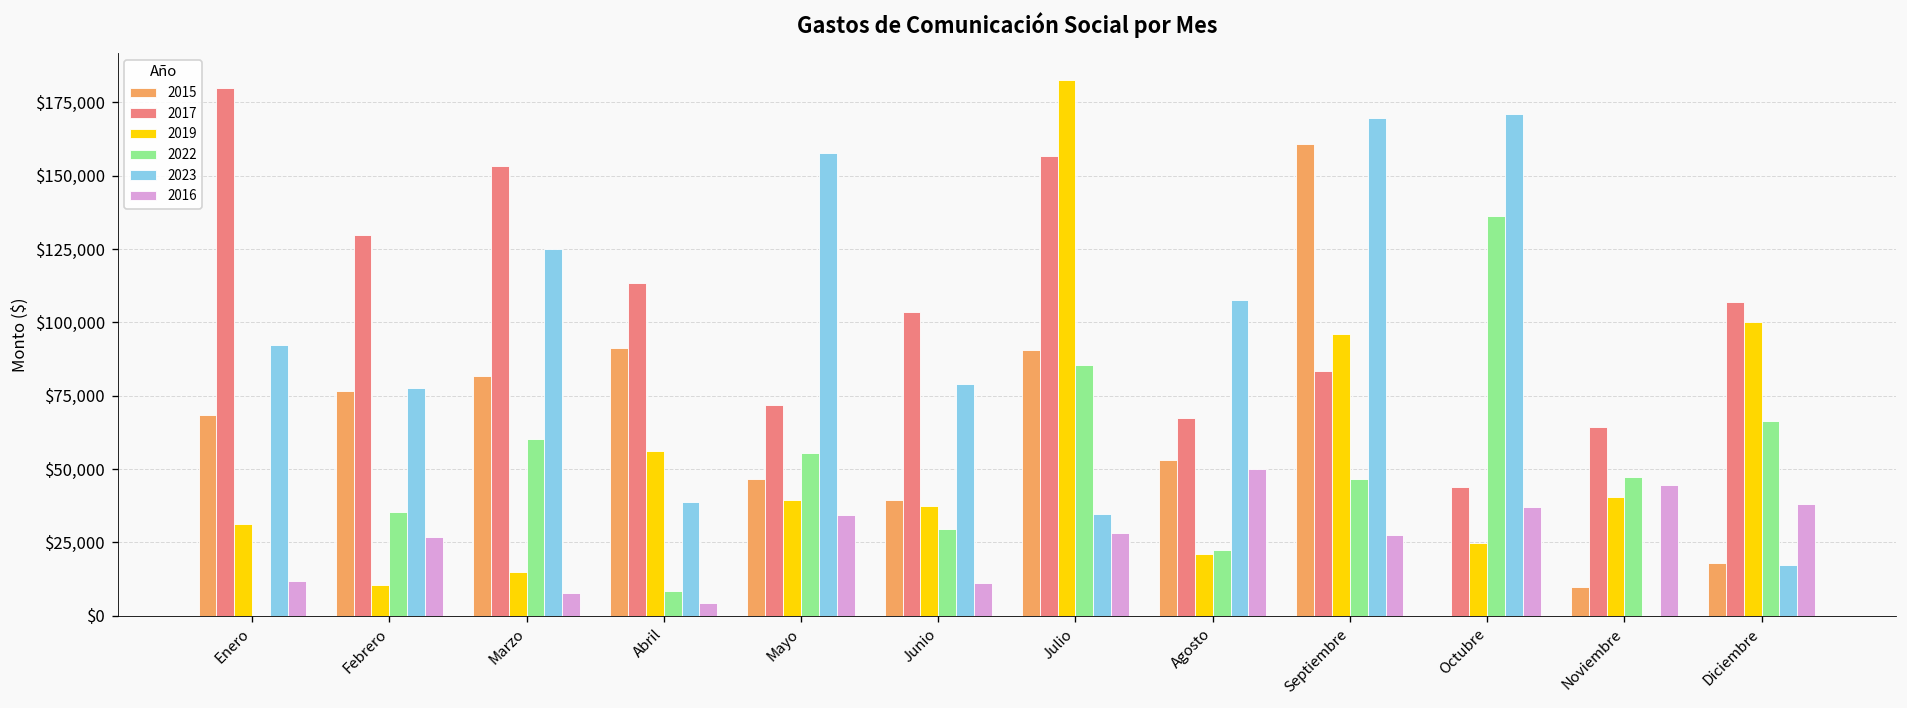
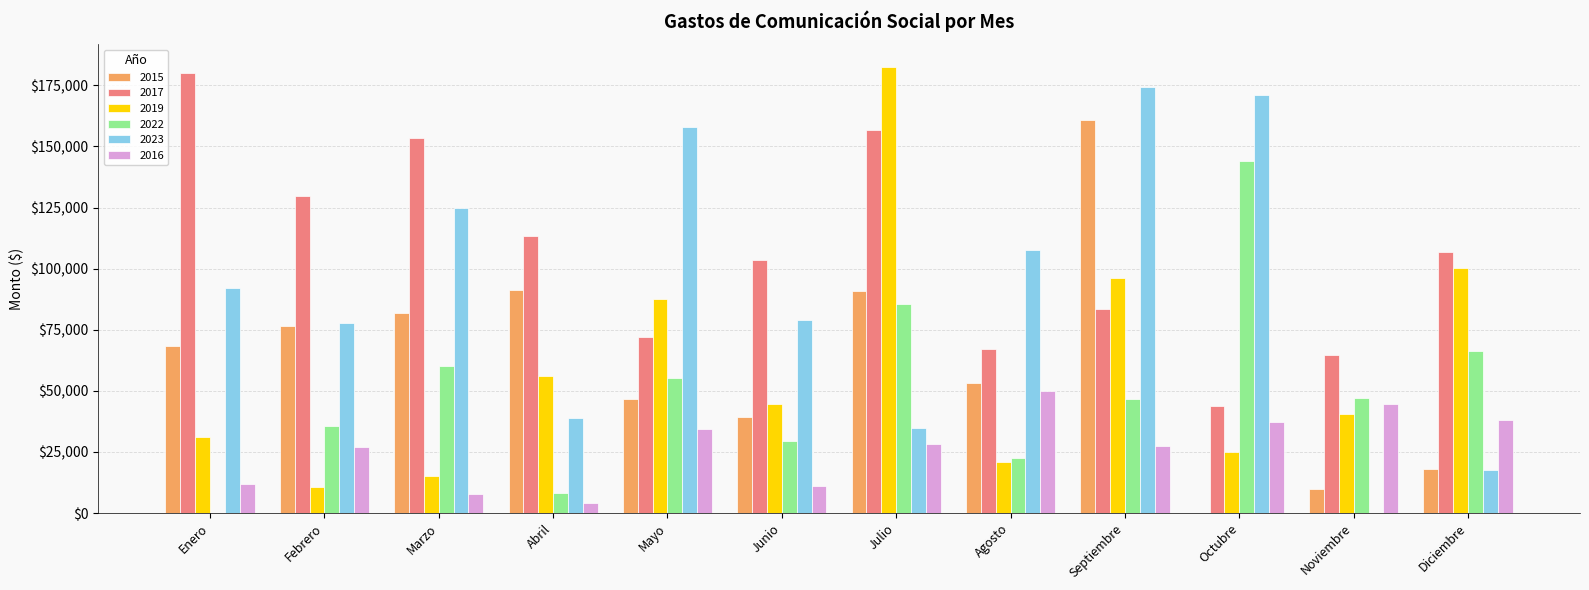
2019, Mayo: $39,000 -> $88,000
2019, Junio: $38,000 -> $45,000
2023, Septiembre: $170,000 -> $174,000
2022, Octubre: $136,000 -> $144,000
